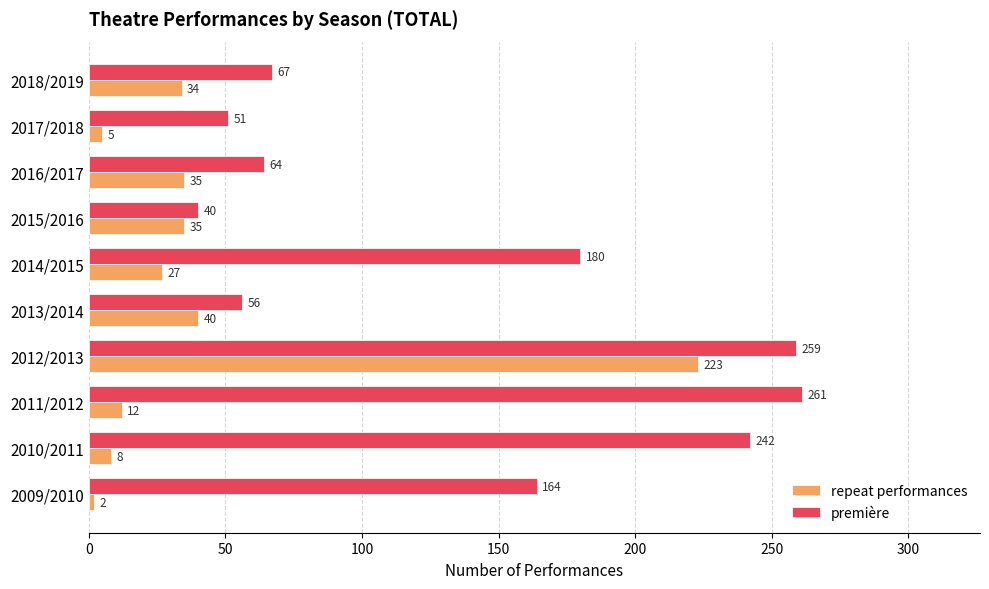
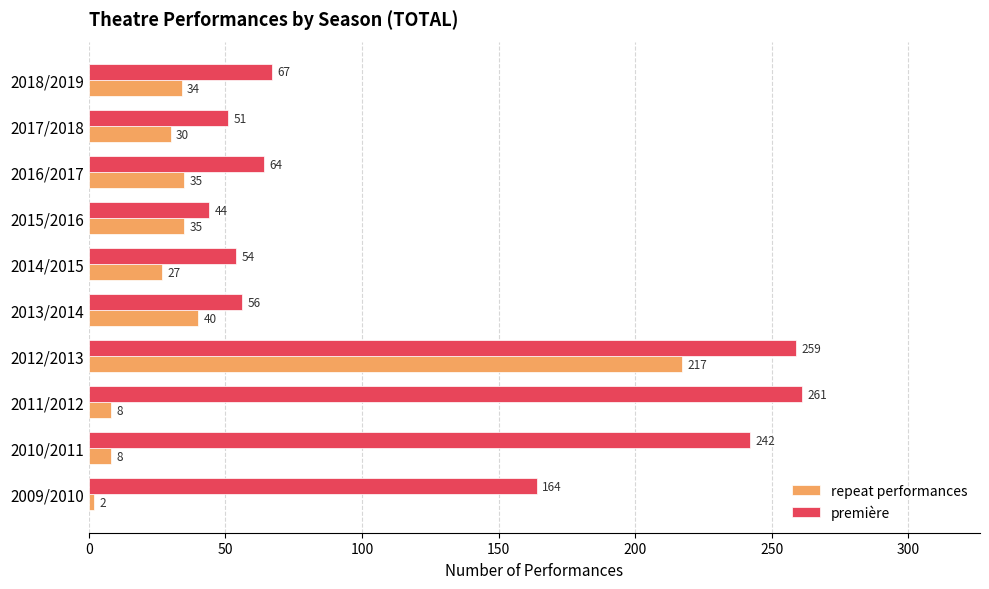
repeat performances, 2017/2018: 5 -> 30
première, 2015/2016: 40 -> 44
première, 2014/2015: 180 -> 54
repeat performances, 2012/2013: 223 -> 217
repeat performances, 2011/2012: 12 -> 8
